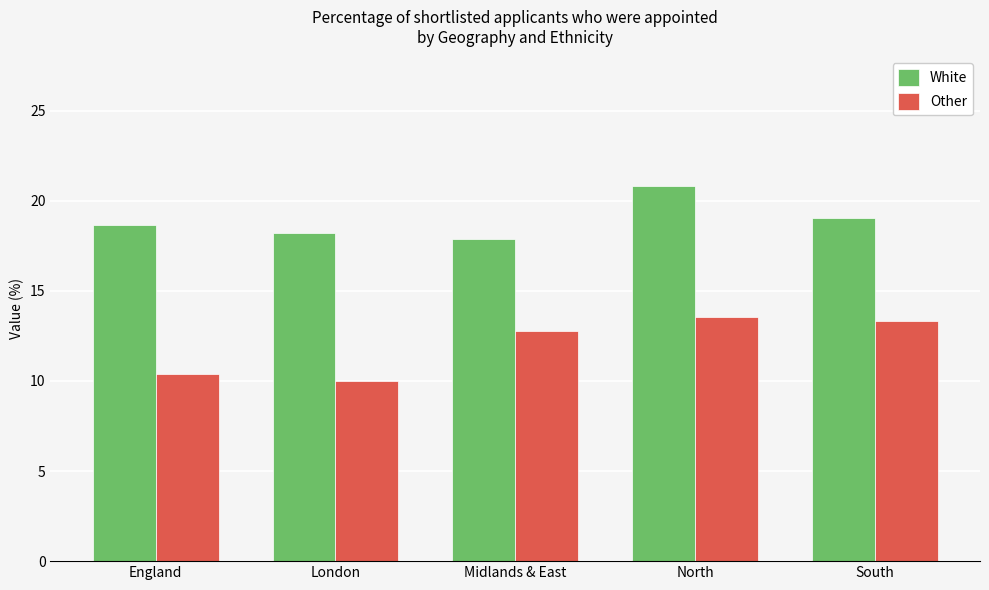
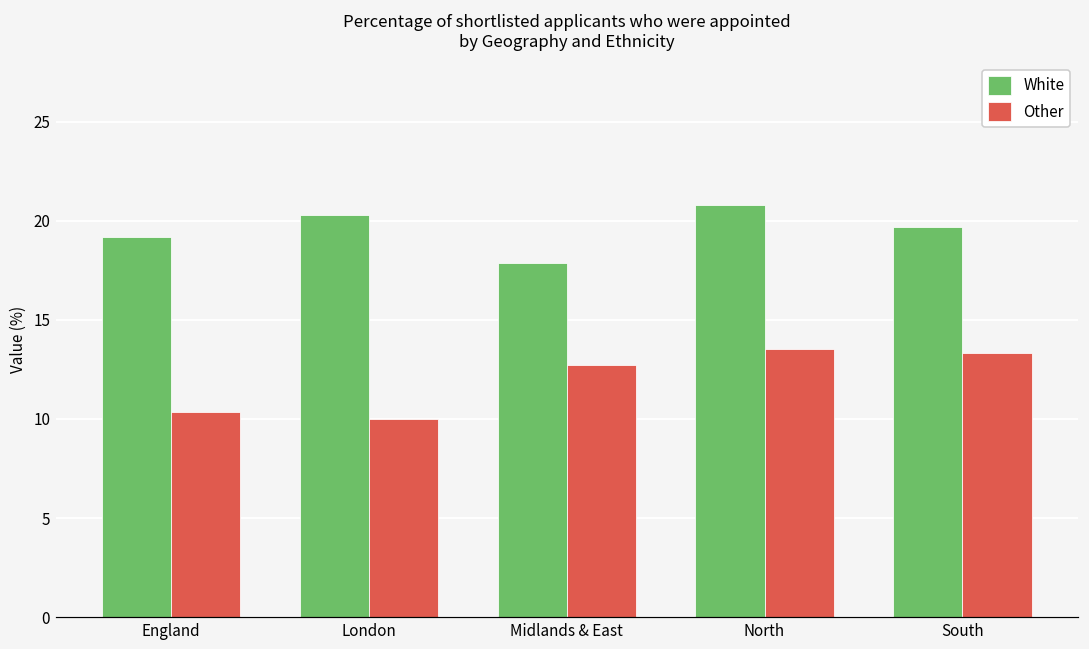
White, England: 18.6 -> 19.2
White, London: 18.2 -> 20.3
White, South: 19.0 -> 19.7
